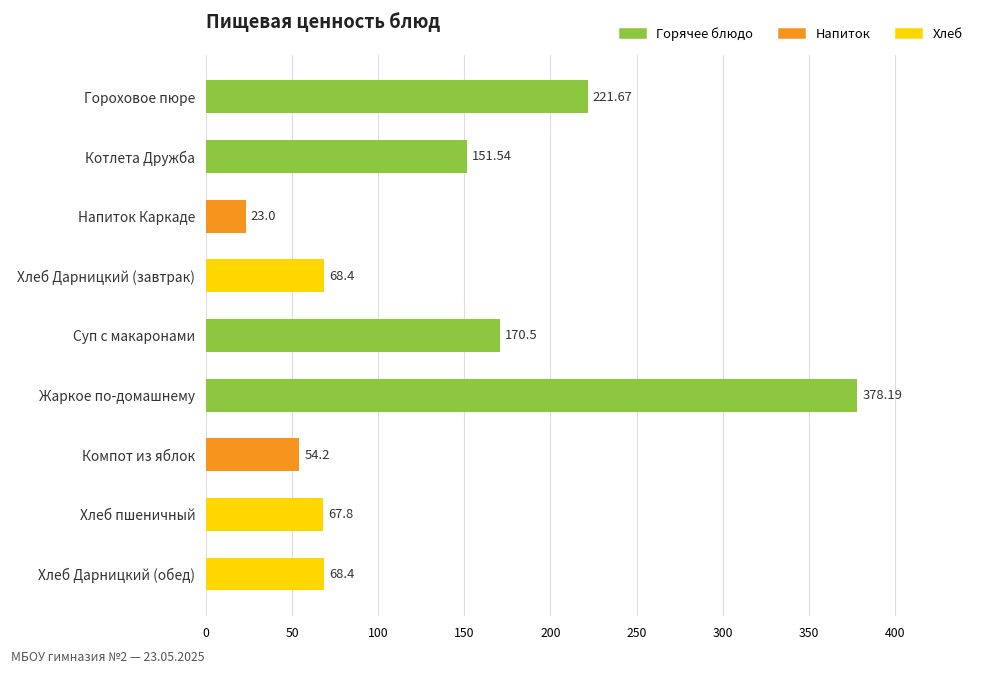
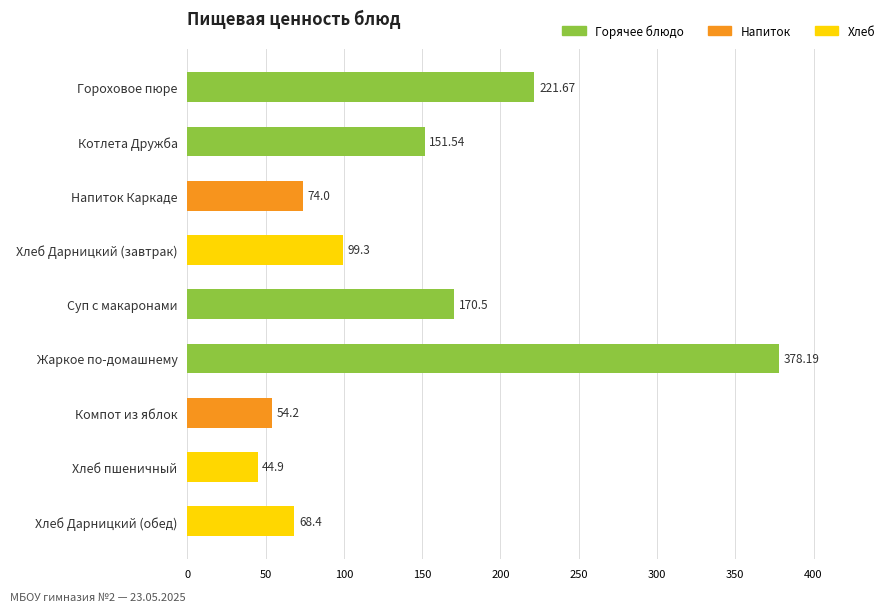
Напиток Каркаде: 23.0 -> 74.0
Хлеб Дарницкий (завтрак): 68.4 -> 99.3
Хлеб пшеничный: 67.8 -> 44.9
